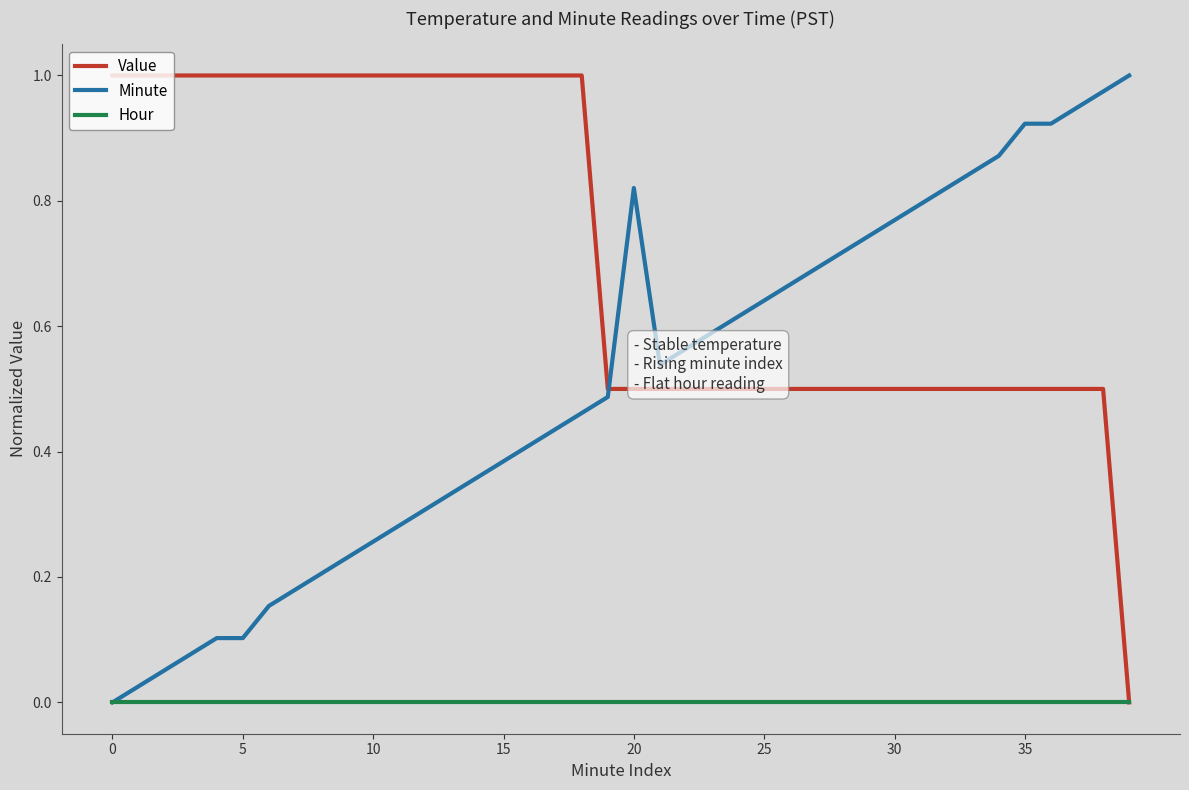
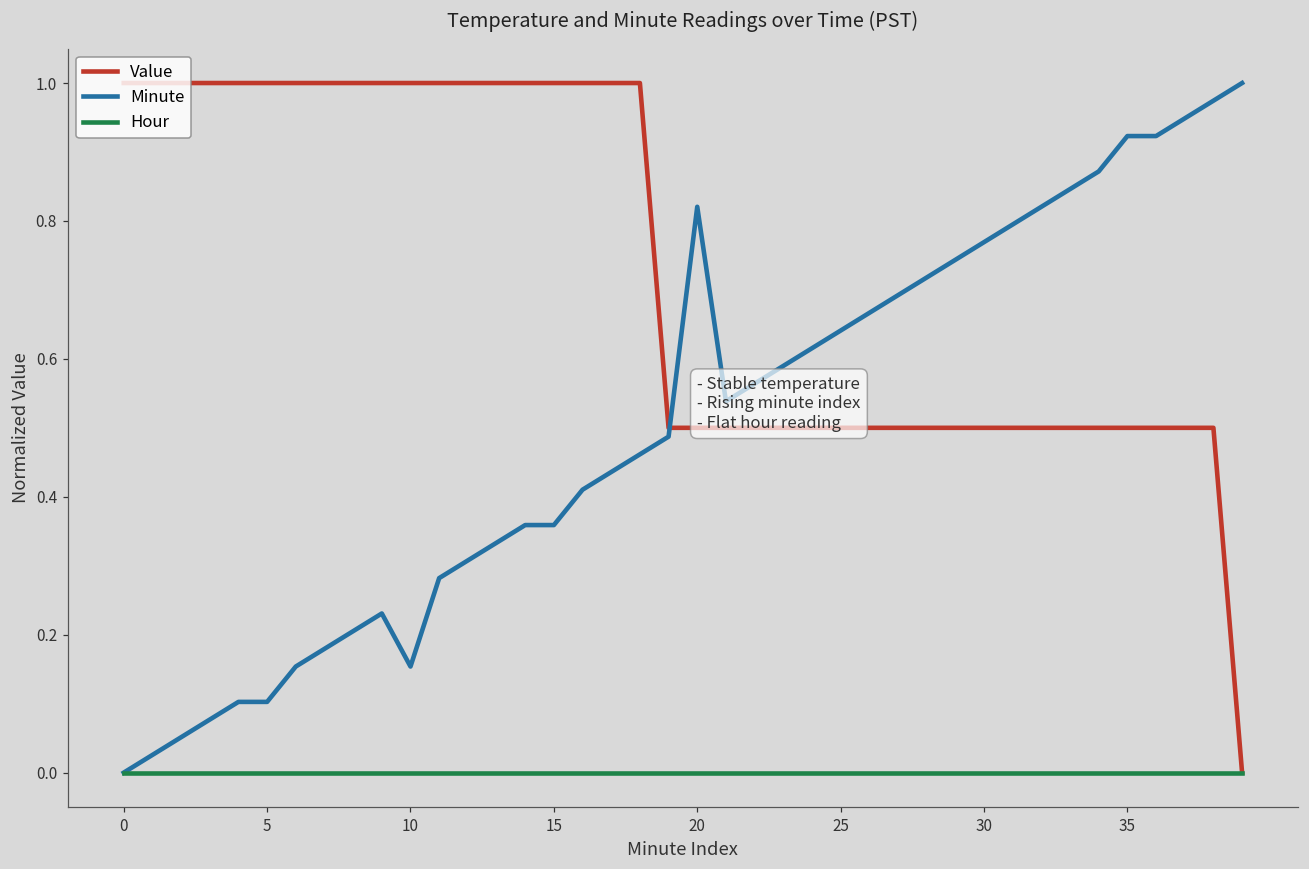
Minute, 10: 0.26 -> 0.15
Minute, 15: 0.38 -> 0.36
